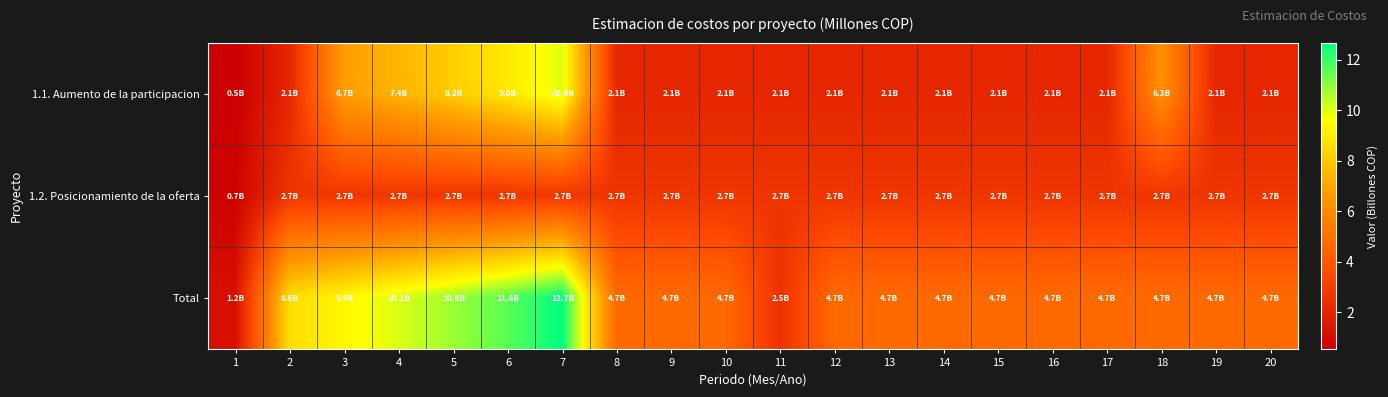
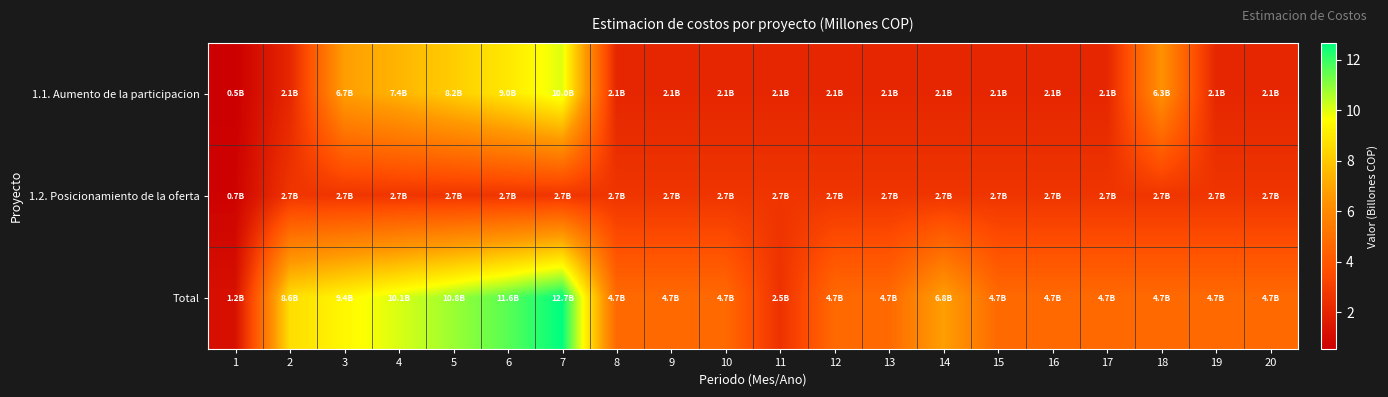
Total, 14: 4.7B -> 6.8B
